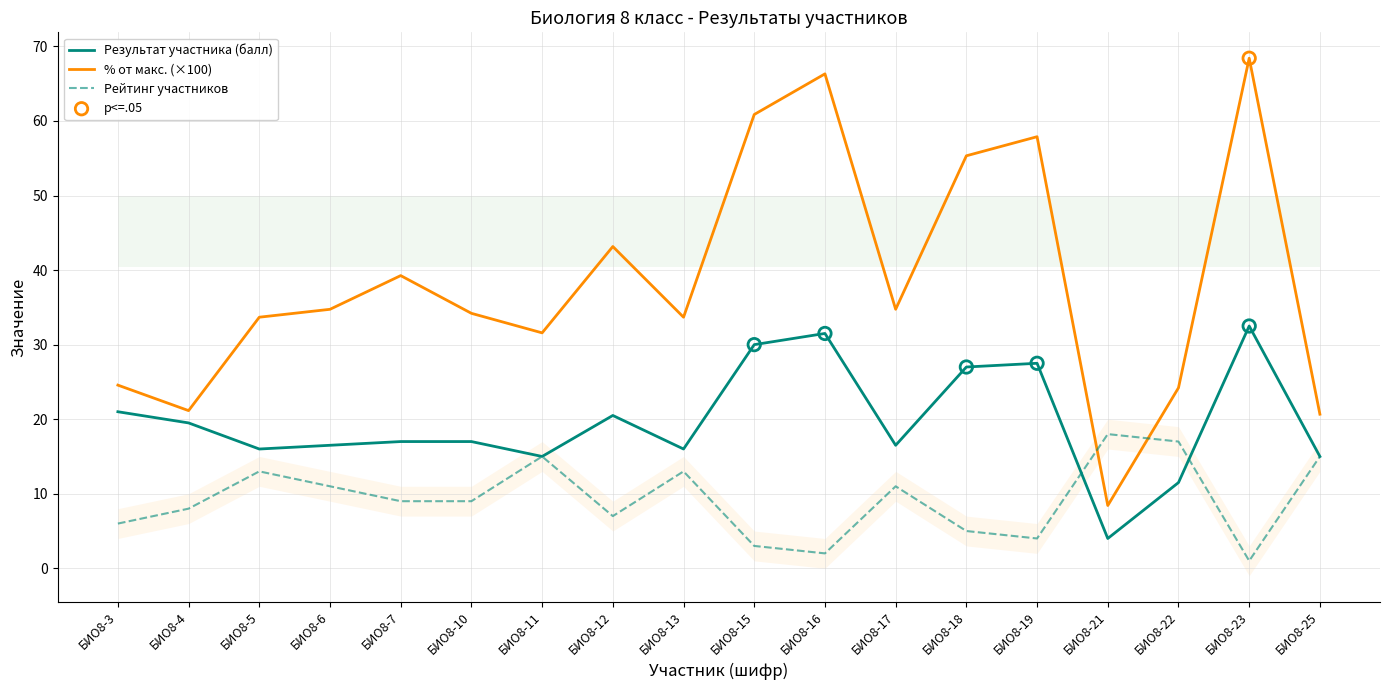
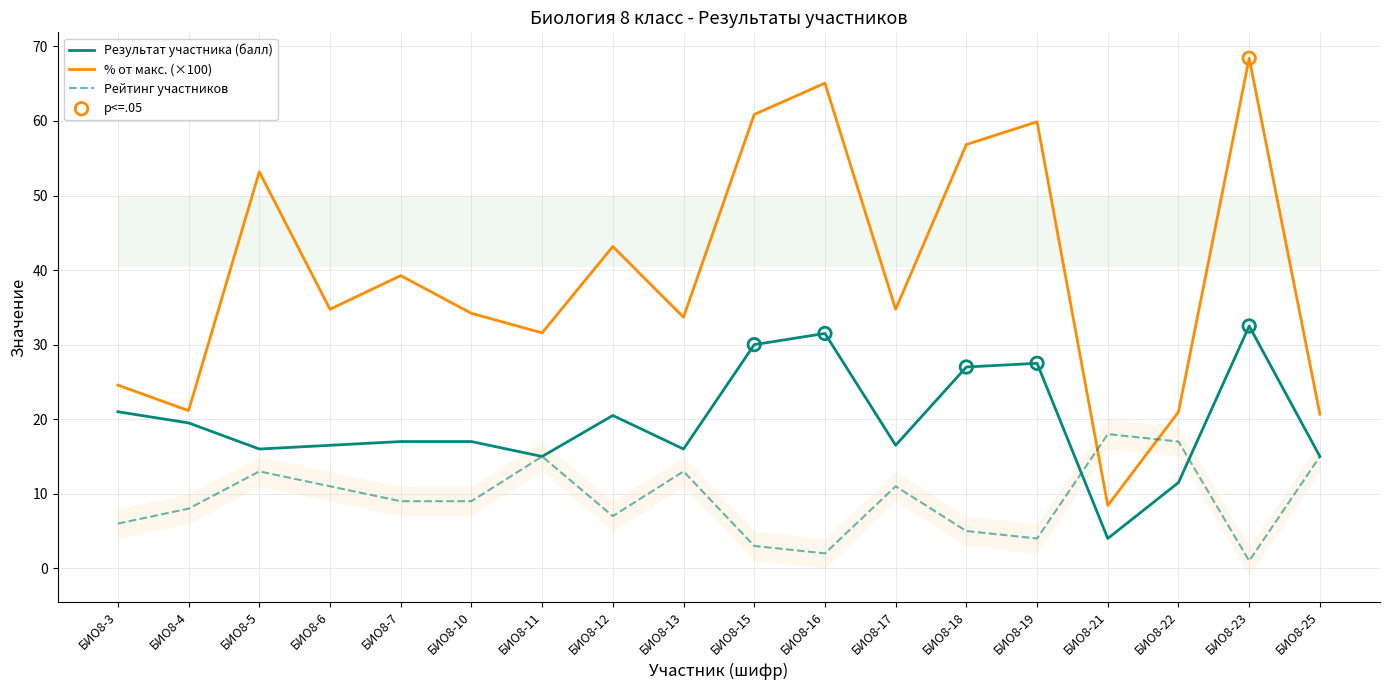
% от макс. (×100), БИО8-5: 34 -> 53
% от макс. (×100), БИО8-16: 66 -> 65
% от макс. (×100), БИО8-18: 55 -> 57
% от макс. (×100), БИО8-19: 58 -> 60
% от макс. (×100), БИО8-22: 24 -> 21
